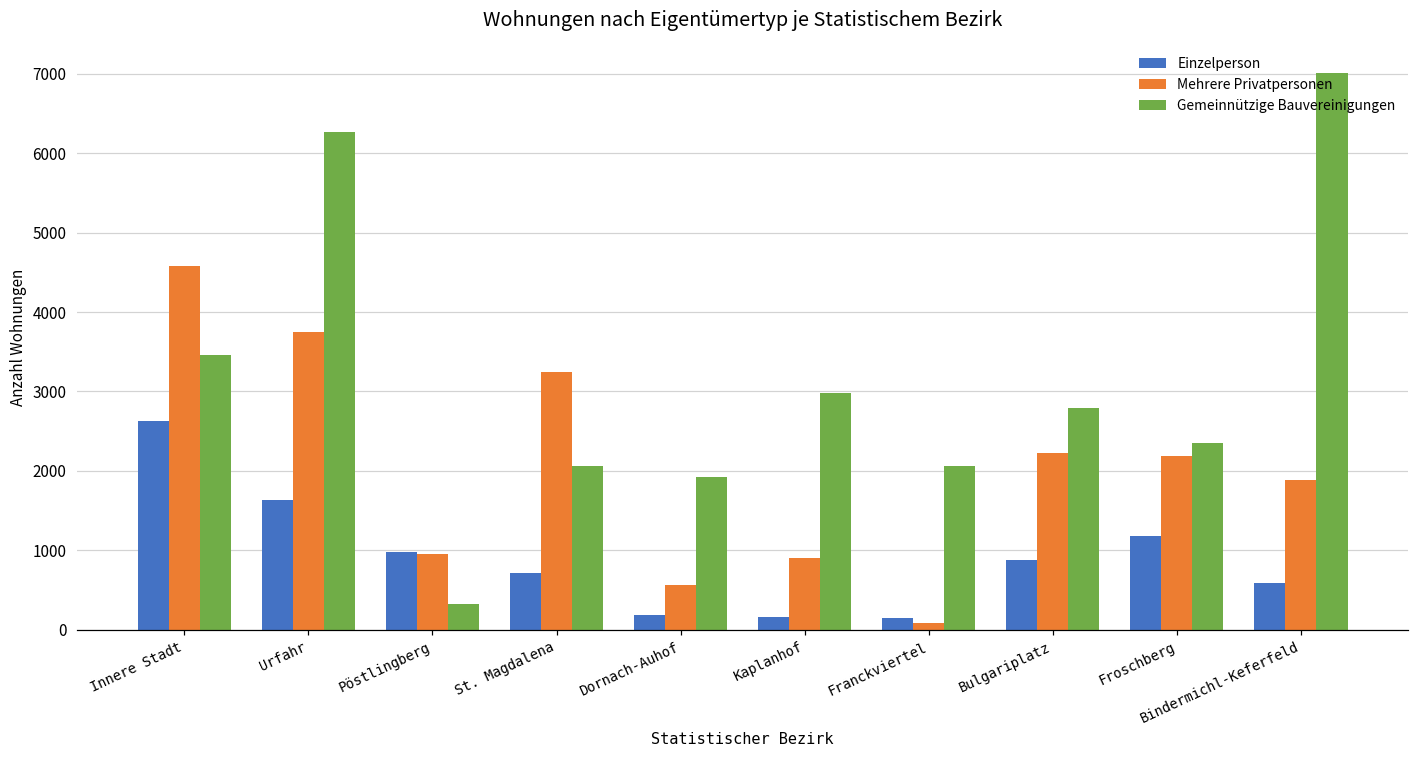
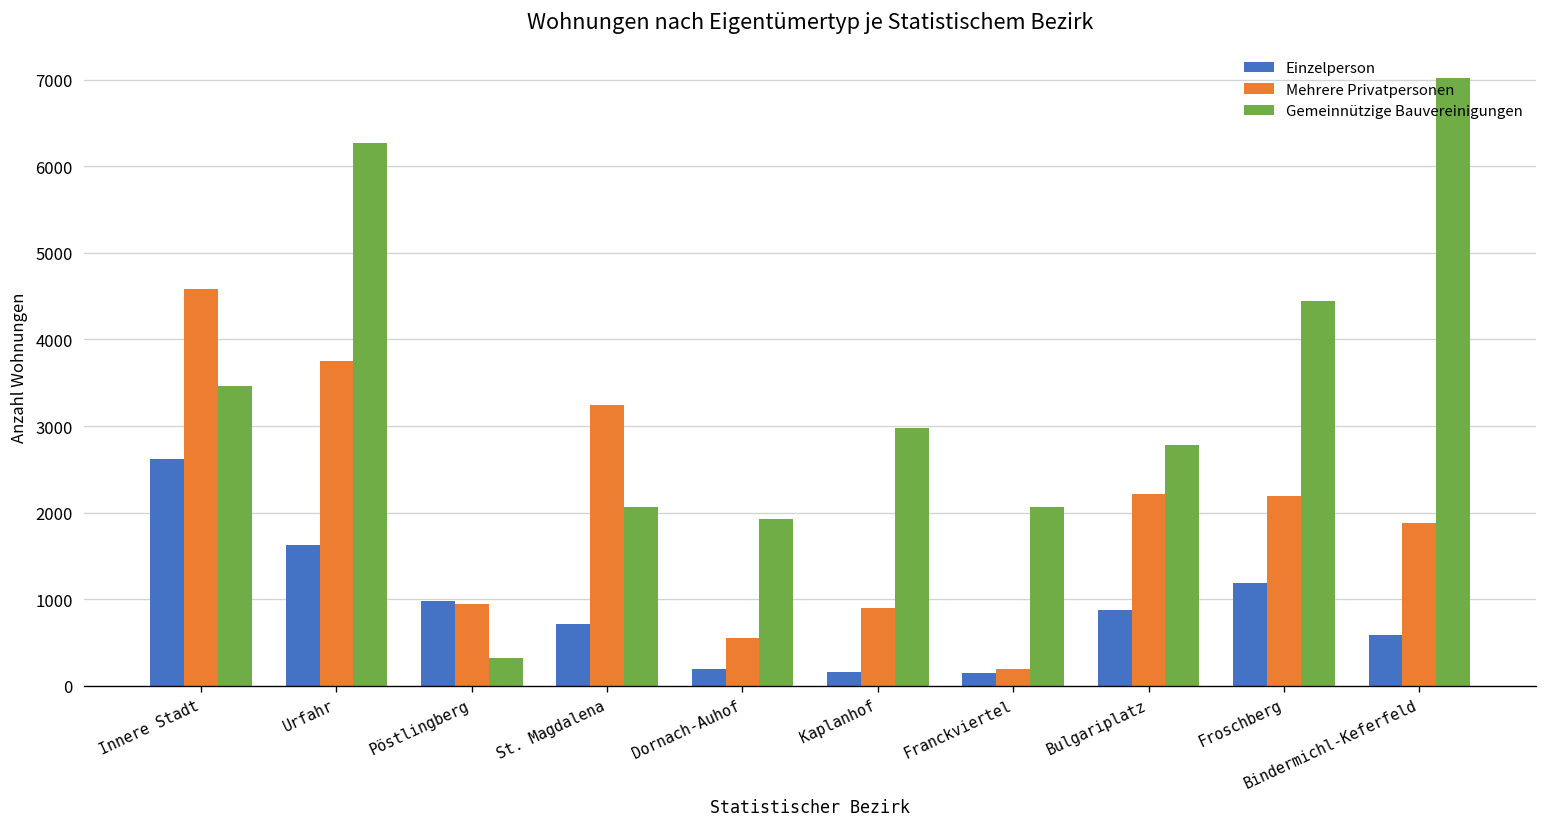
Mehrere Privatpersonen, Franckviertel: 100 -> 200
Gemeinnützige Bauvereinigungen, Froschberg: 2400 -> 4400
